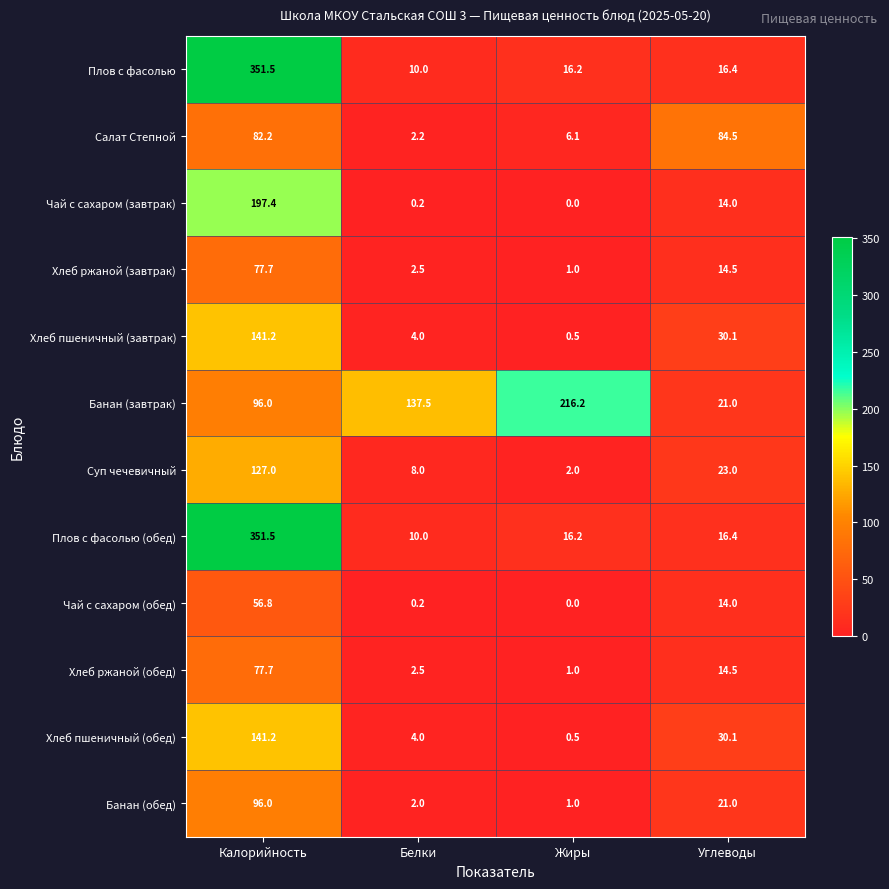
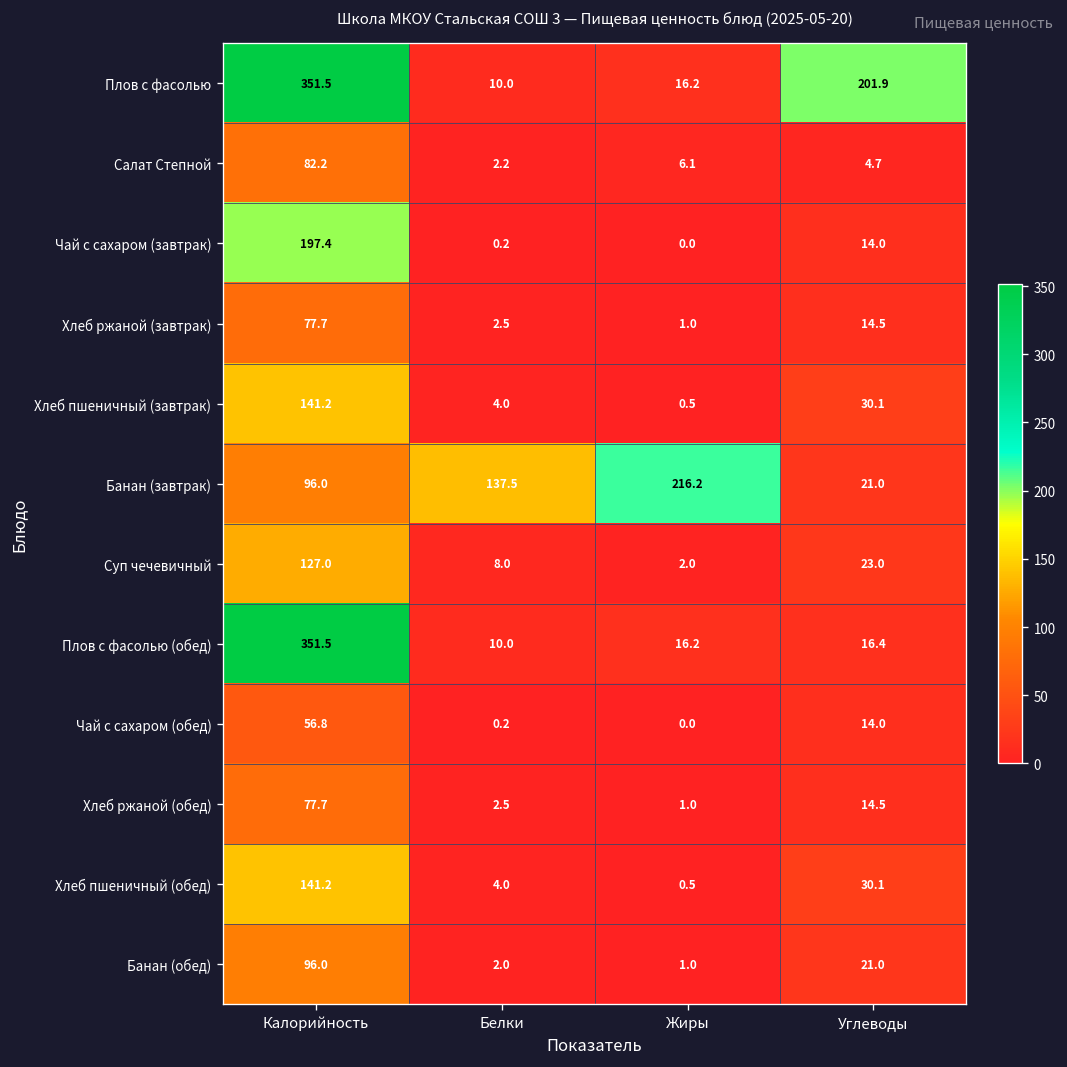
Плов с фасолью, Углеводы: 16.4 -> 201.9
Салат Степной, Углеводы: 84.5 -> 4.7
